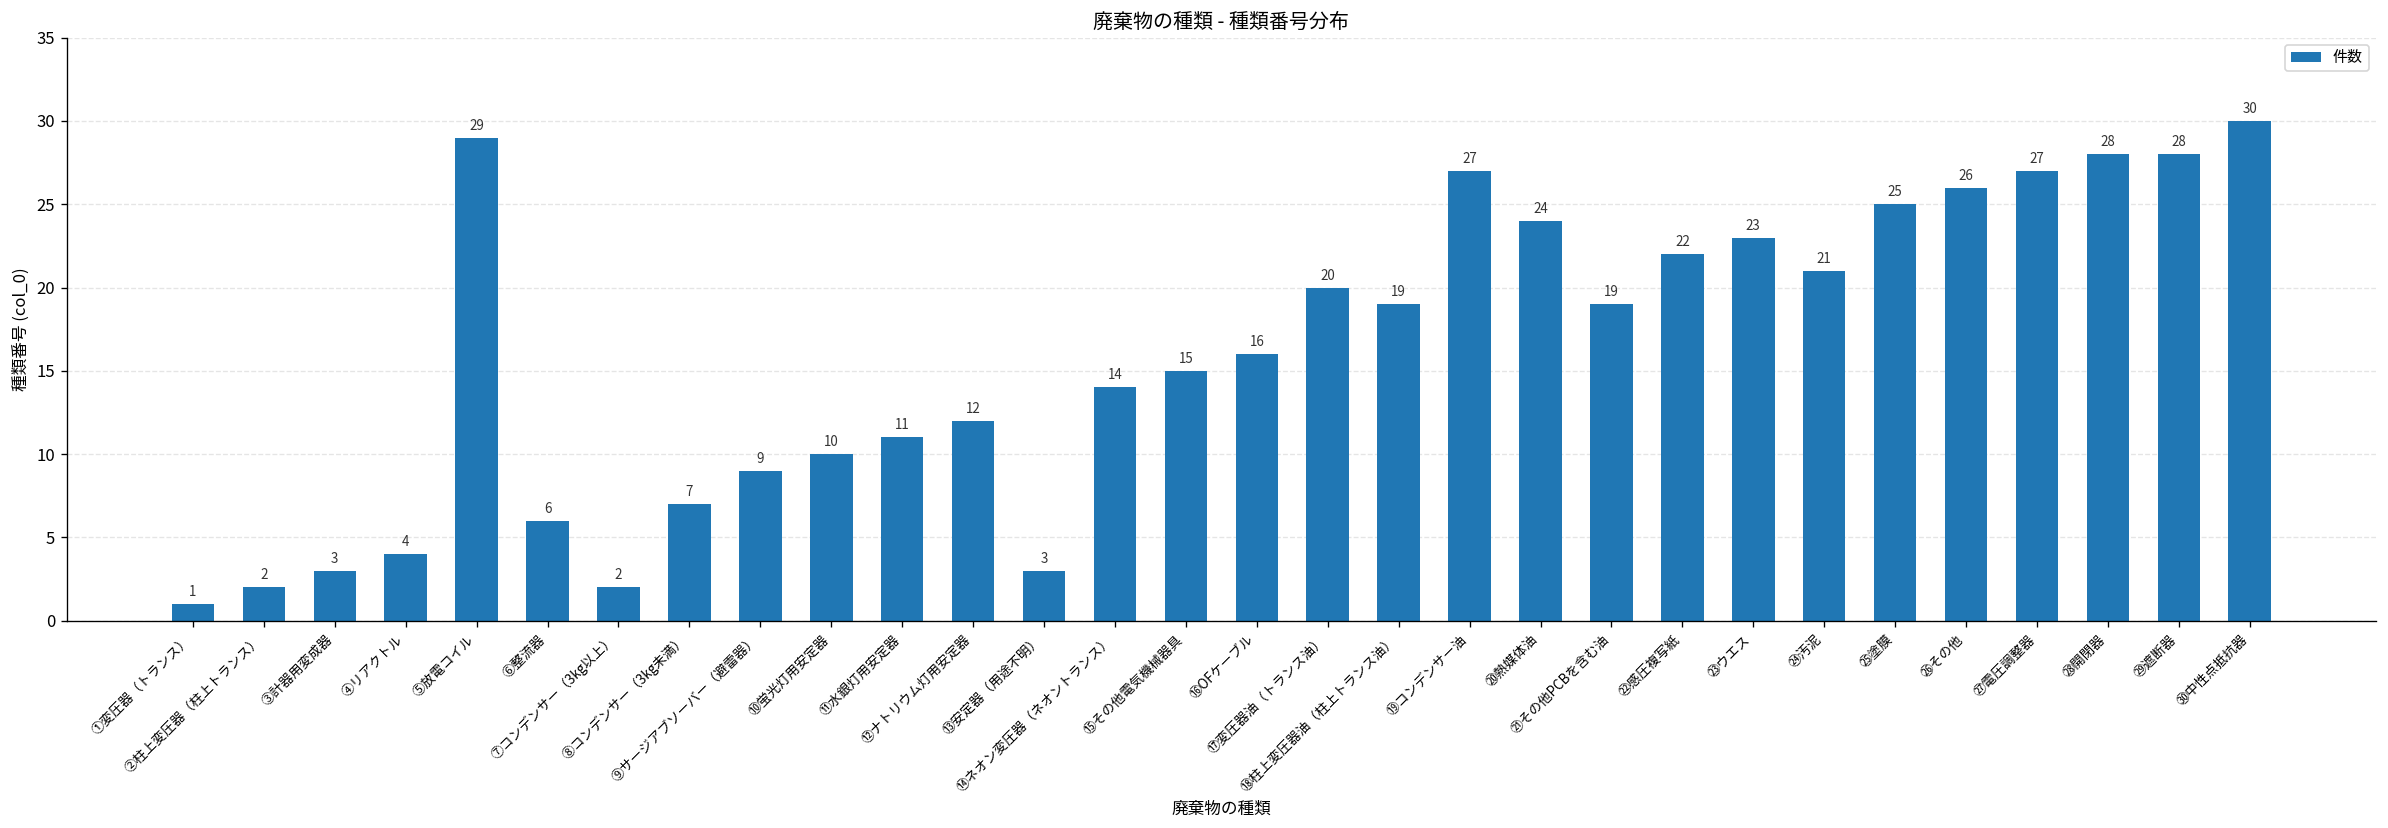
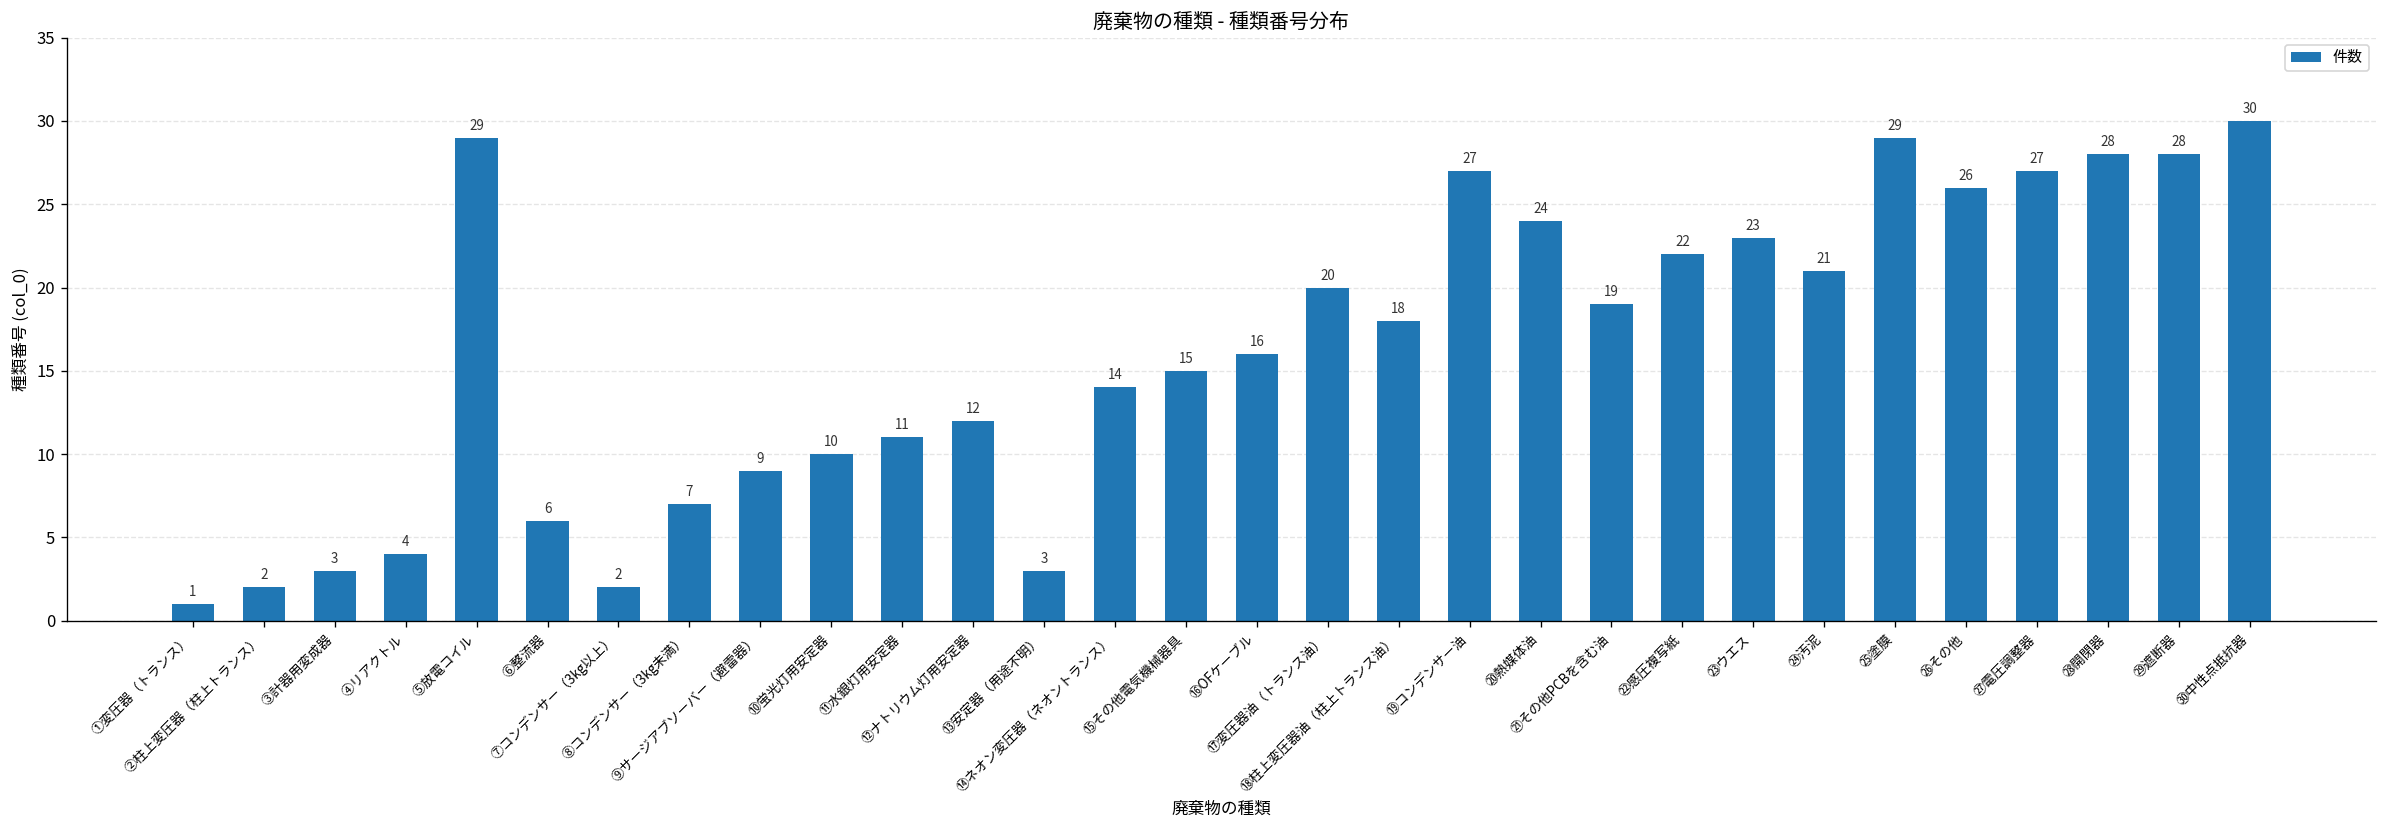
⑱柱上変圧器油（柱上トランス油）: 19 -> 18
㉕塗膜: 25 -> 29
